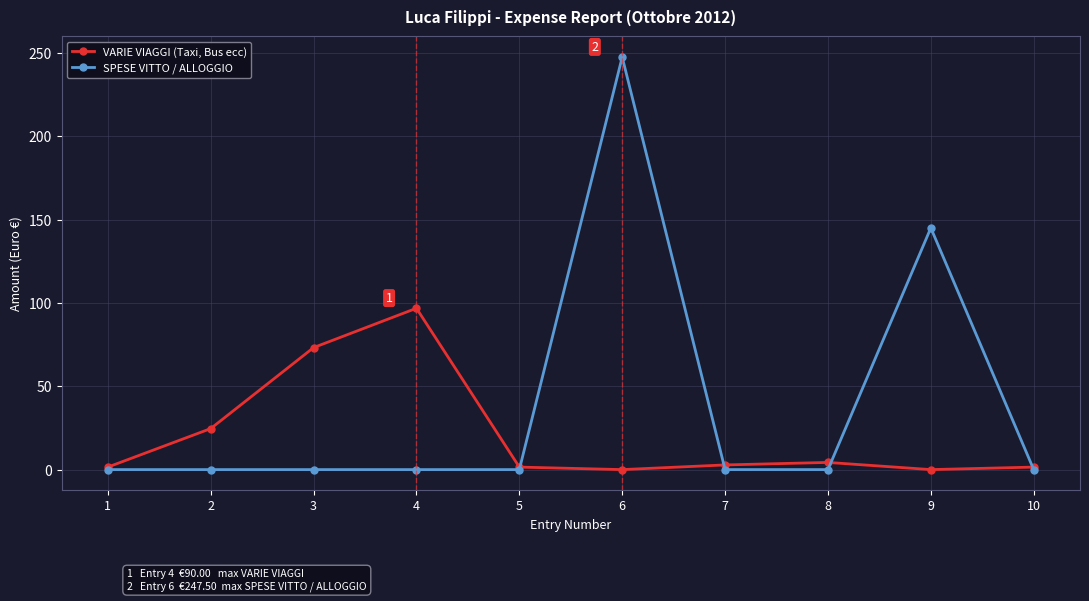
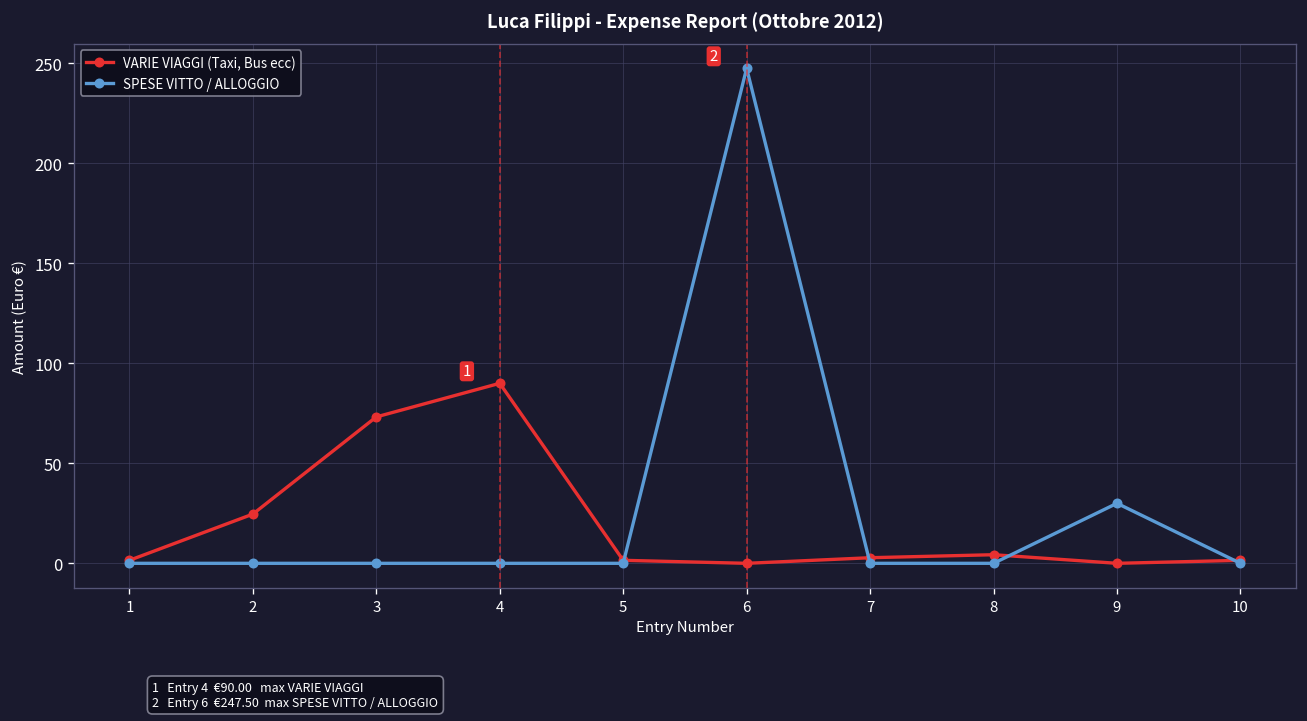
VARIE VIAGGI (Taxi, Bus ecc), 4: 97 -> 90
SPESE VITTO / ALLOGGIO, 9: 145 -> 30
